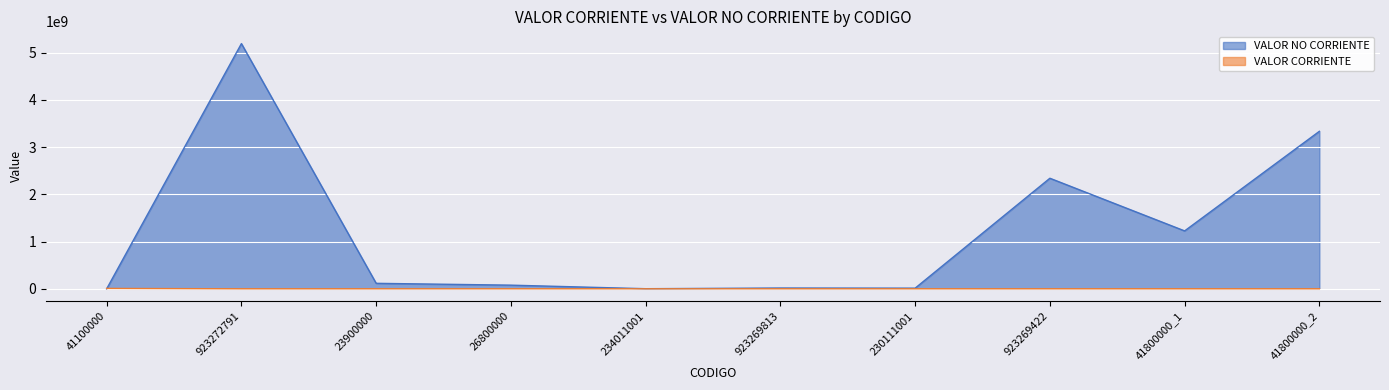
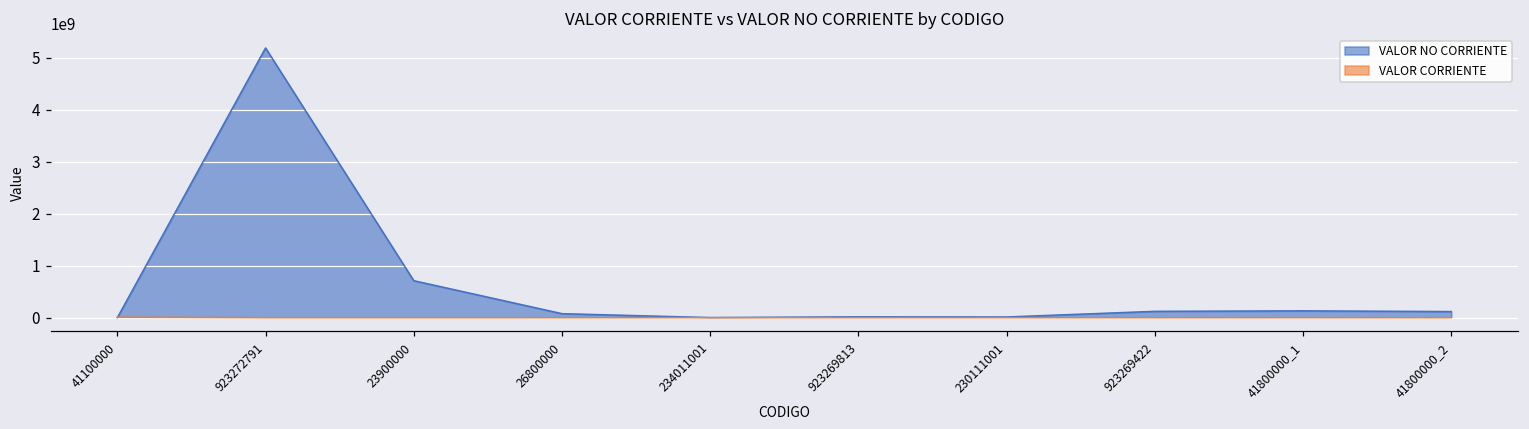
VALOR NO CORRIENTE, 23900000: 100000000 -> 700000000
VALOR NO CORRIENTE, 923269422: 2300000000 -> 100000000
VALOR NO CORRIENTE, 41800000_1: 1200000000 -> 100000000
VALOR NO CORRIENTE, 41800000_2: 3300000000 -> 100000000
